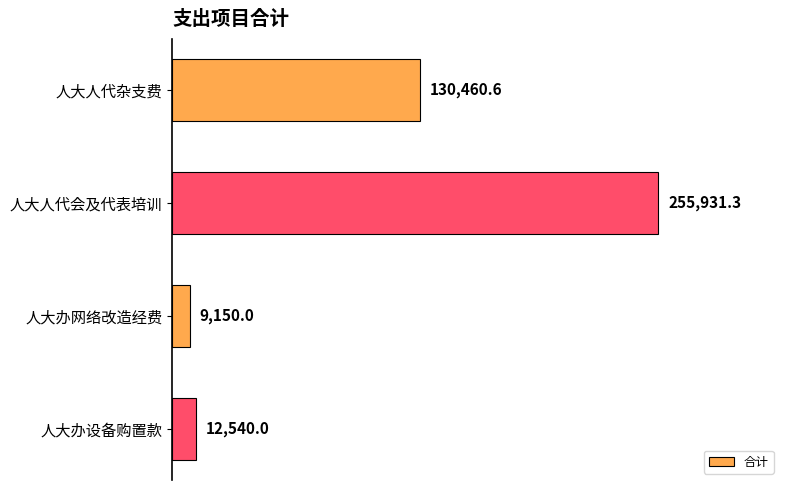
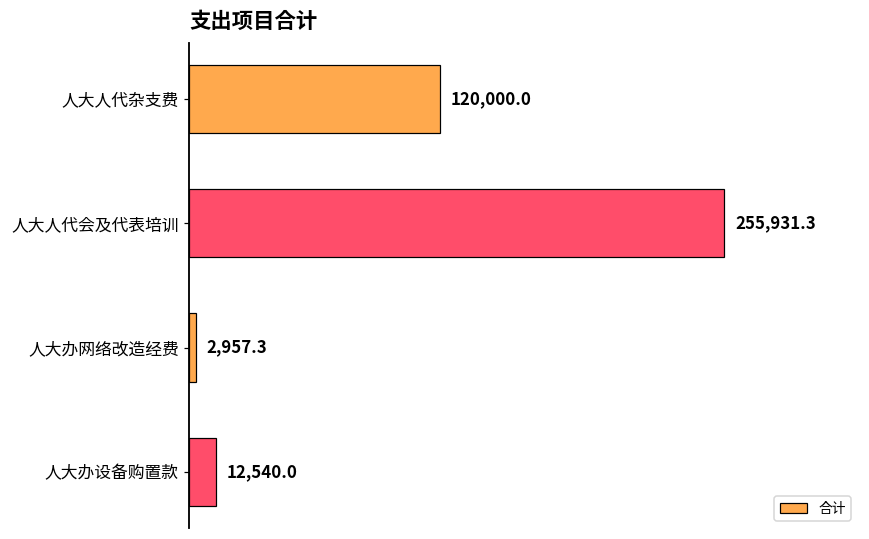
人大人代杂支费: 130,460.6 -> 120,000.0
人大办网络改造经费: 9,150.0 -> 2,957.3
